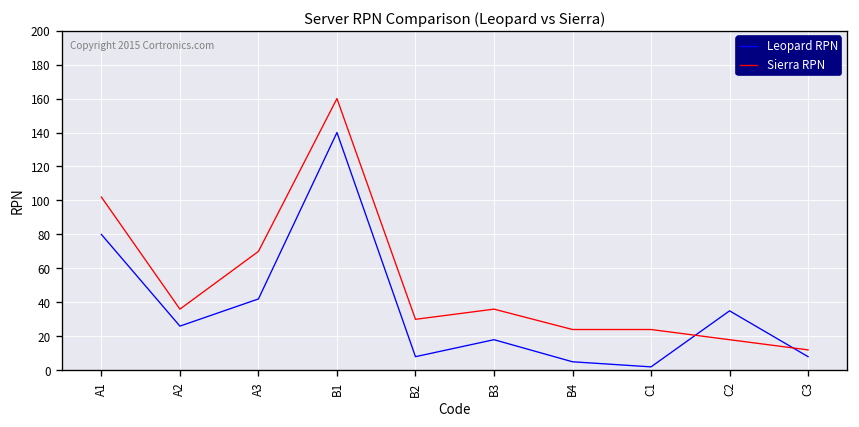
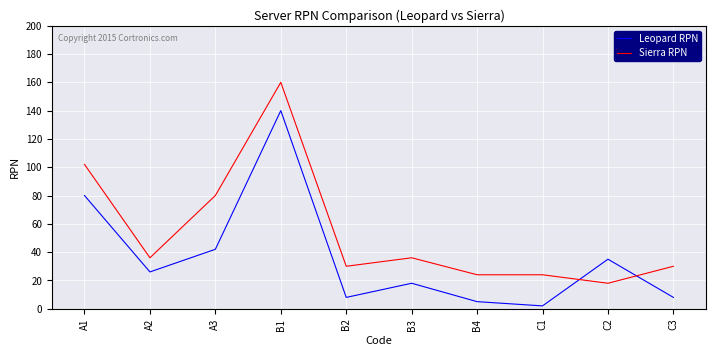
Sierra RPN, A3: 70 -> 80
Sierra RPN, C3: 12 -> 30
